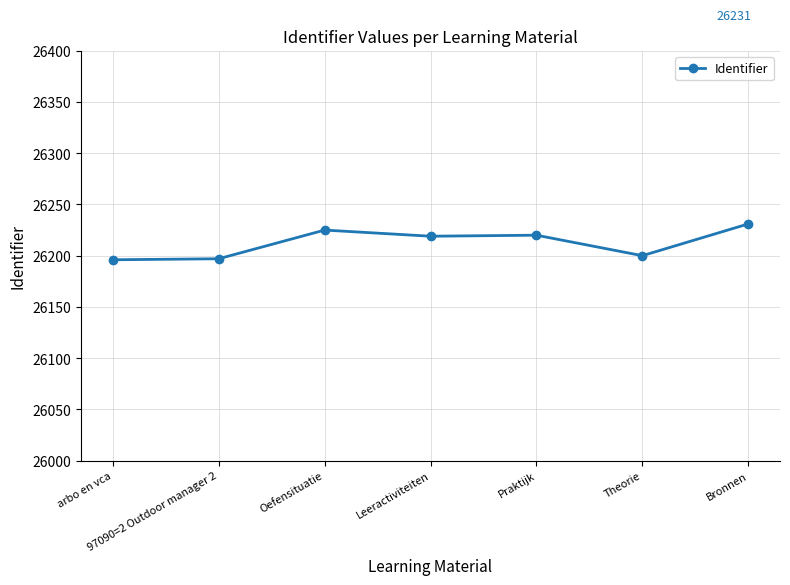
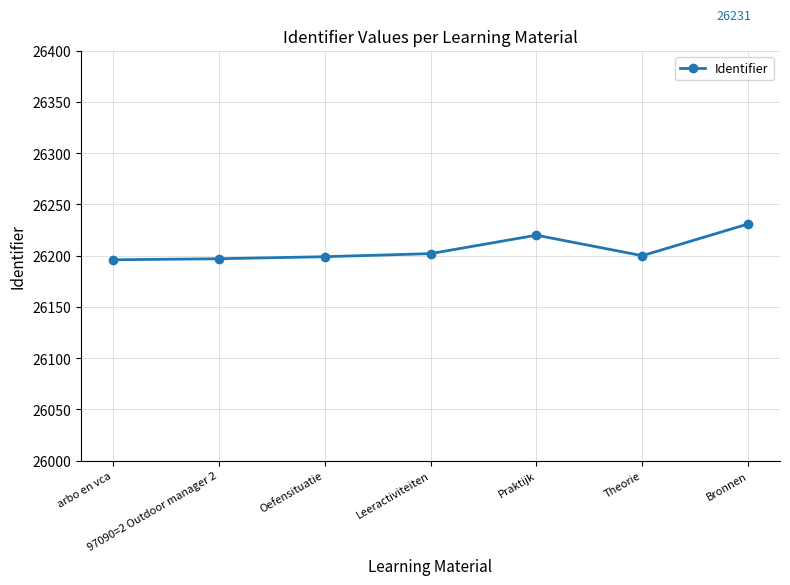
Oefensituatie: 26225 -> 26199
Leeractiviteiten: 26219 -> 26202
